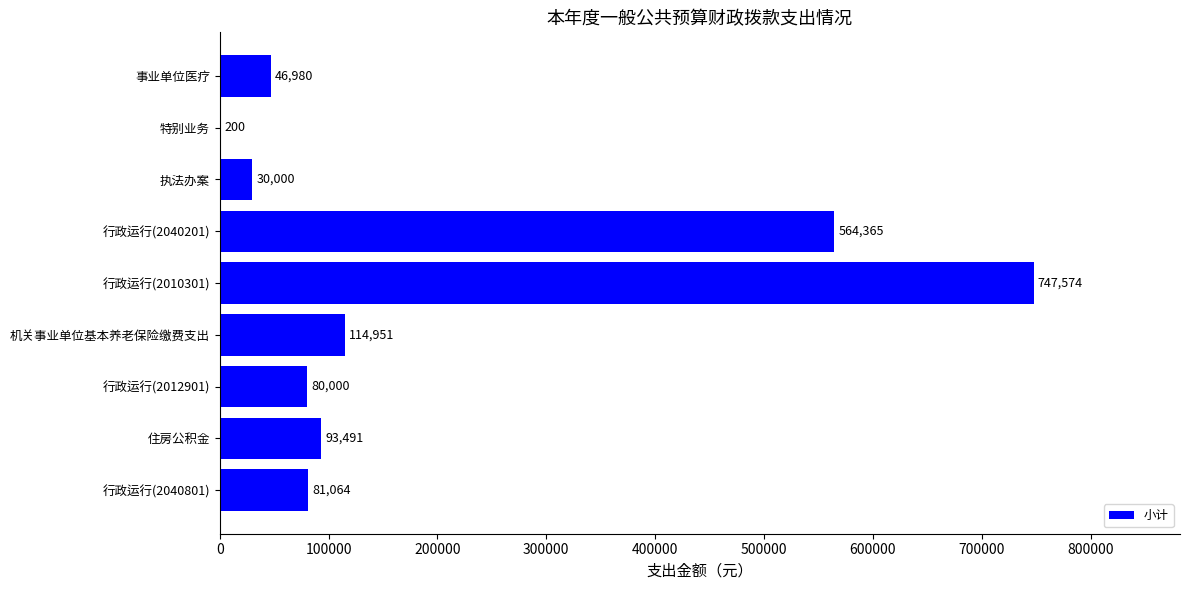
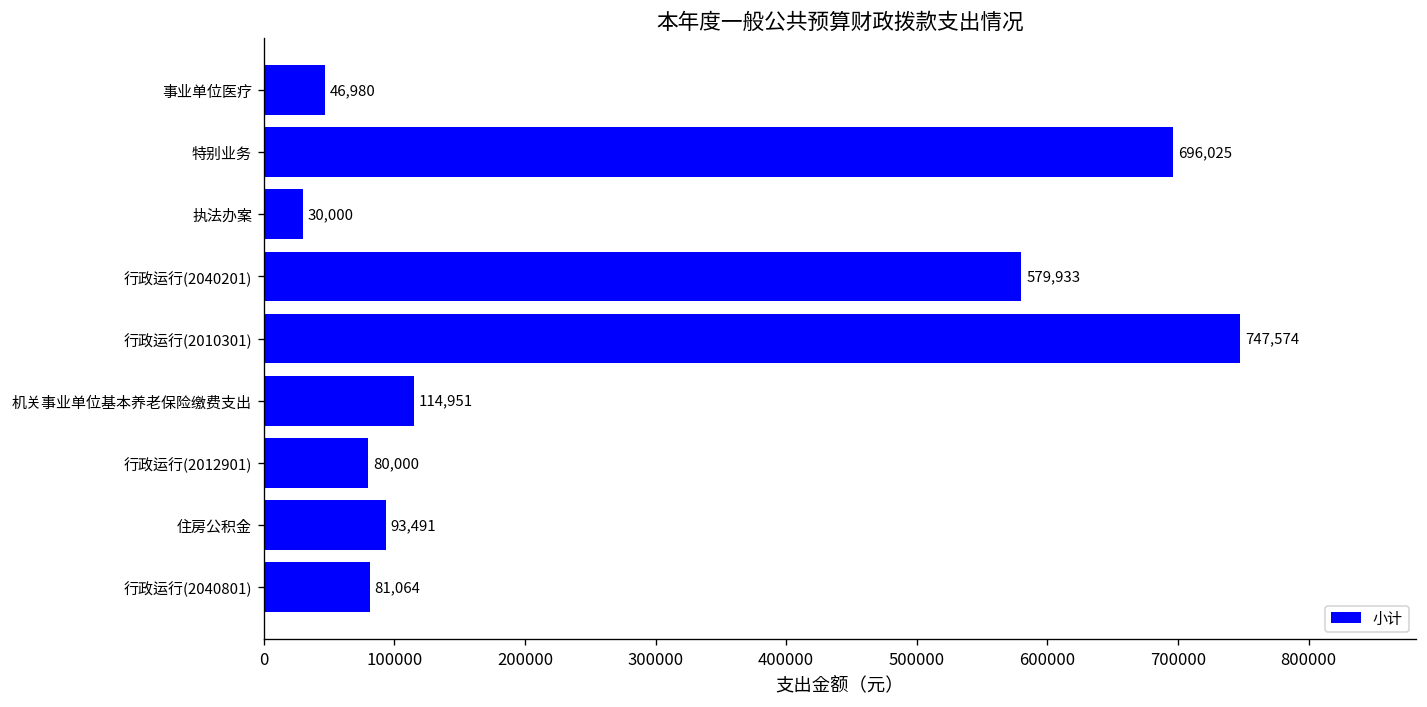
特别业务: 200 -> 696,025
行政运行(2040201): 564,365 -> 579,933
